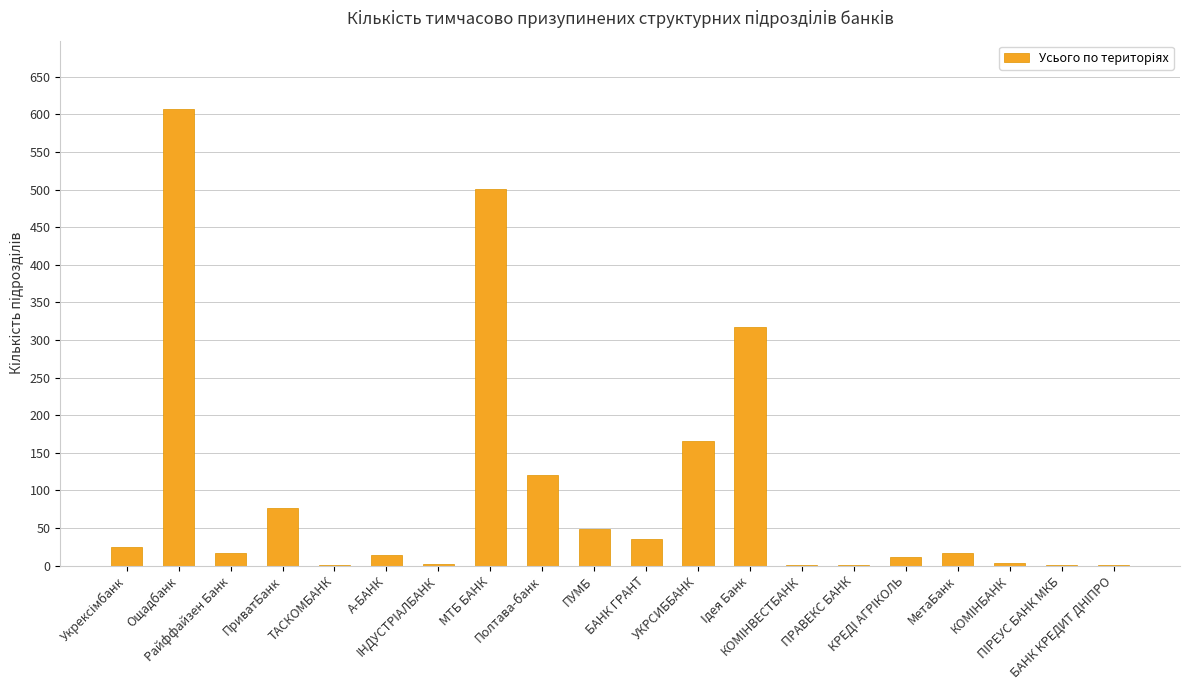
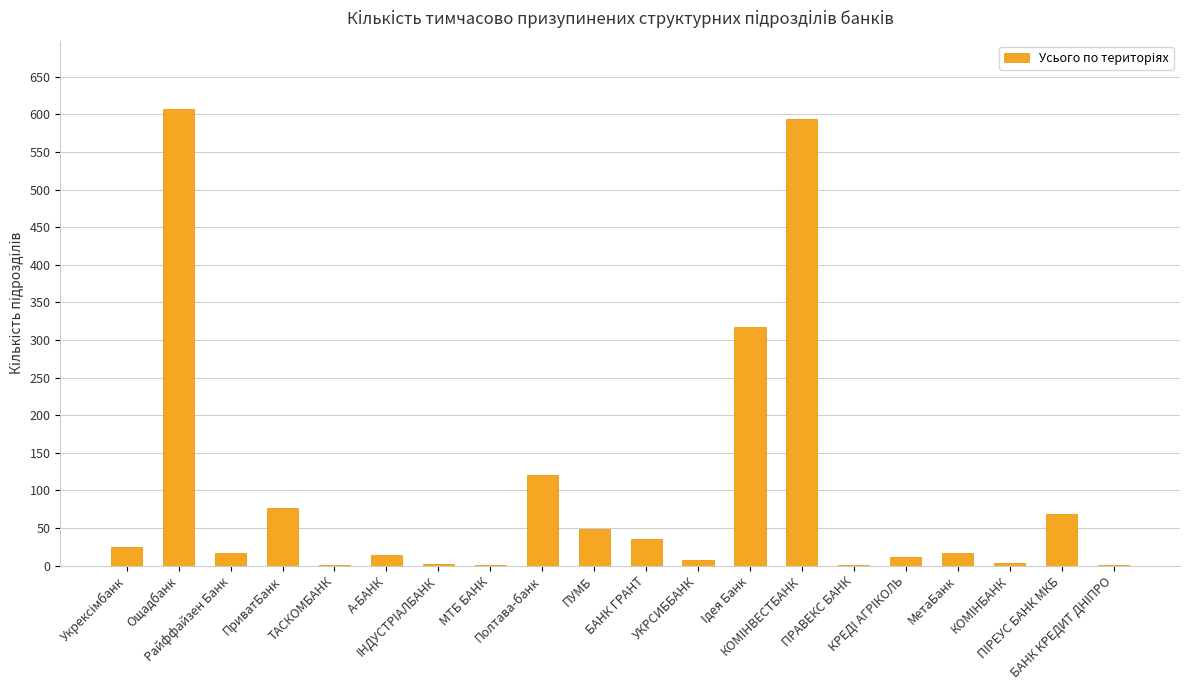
МТБ БАНК: 500 -> 0
УКРСИББАНК: 170 -> 10
КОМІНВЕСТБАНК: 0 -> 590
ПІРЕУС БАНК МКБ: 0 -> 70
